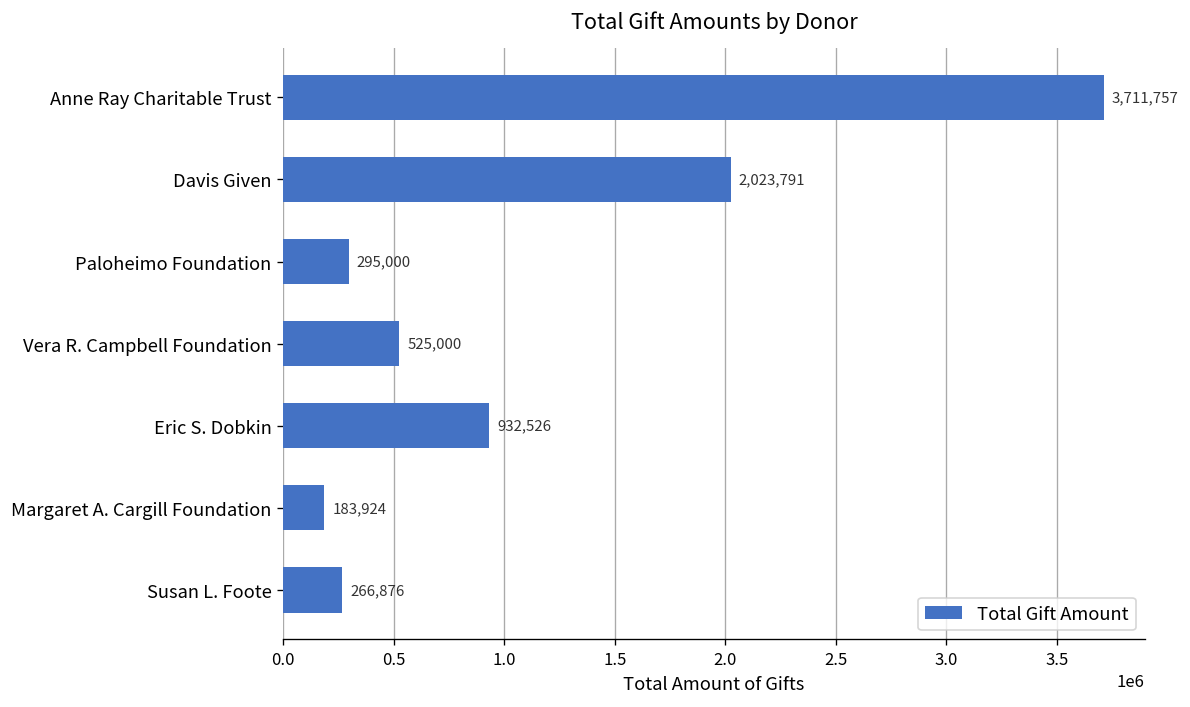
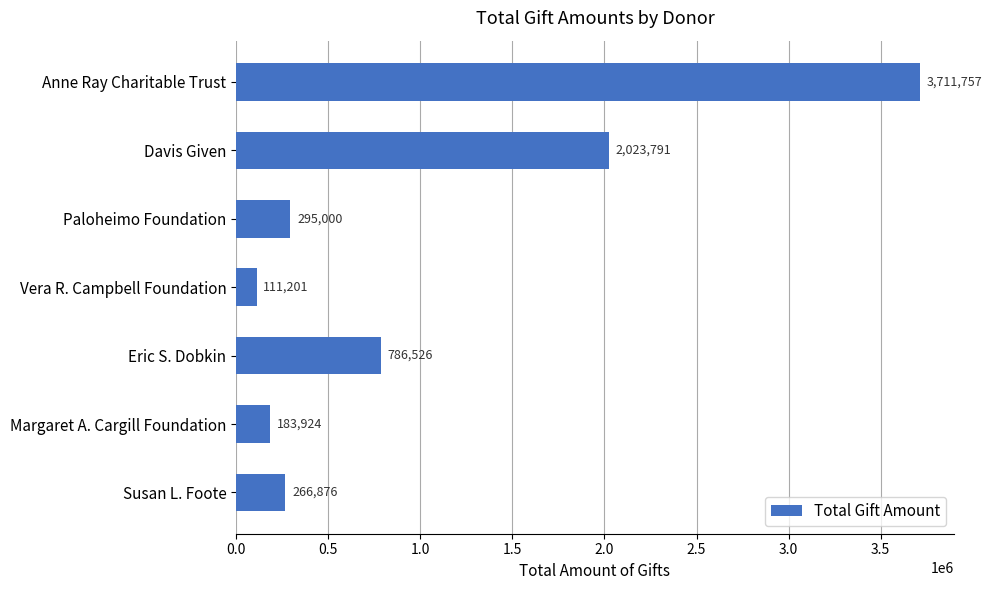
Vera R. Campbell Foundation: 525,000 -> 111,201
Eric S. Dobkin: 932,526 -> 786,526
